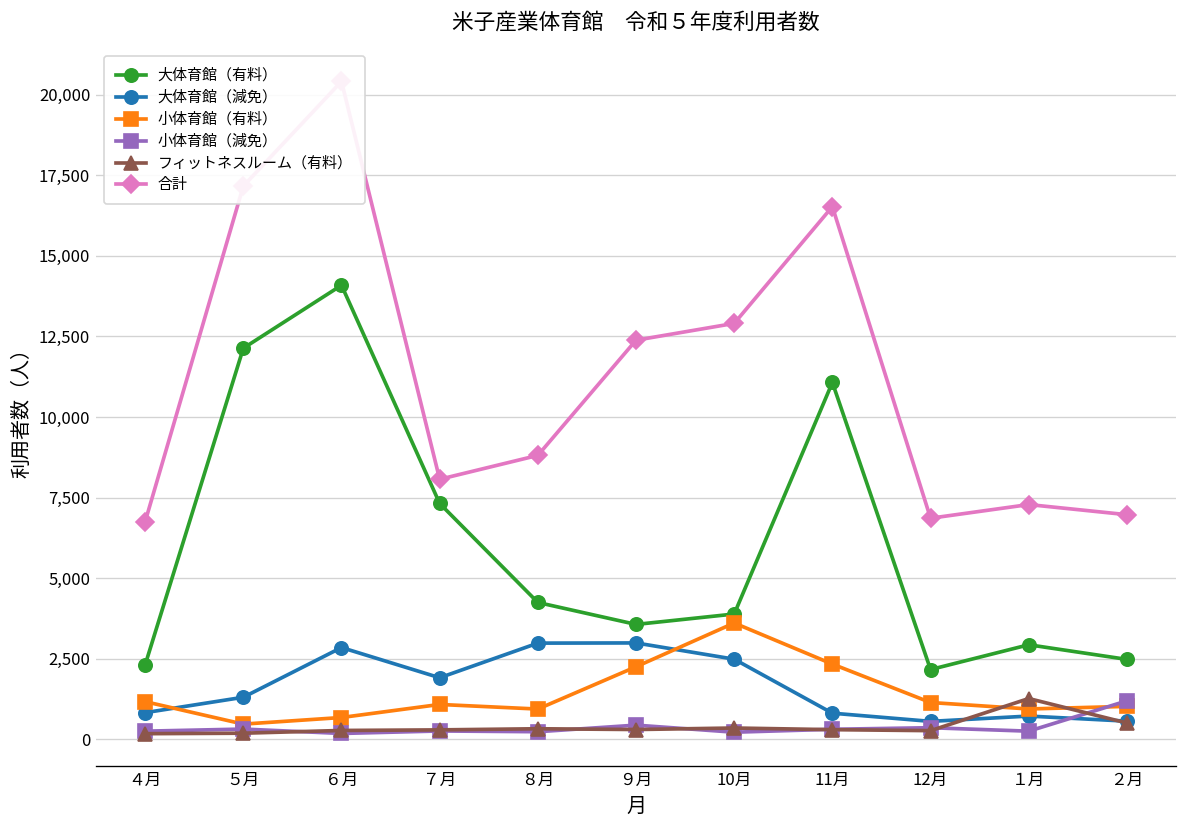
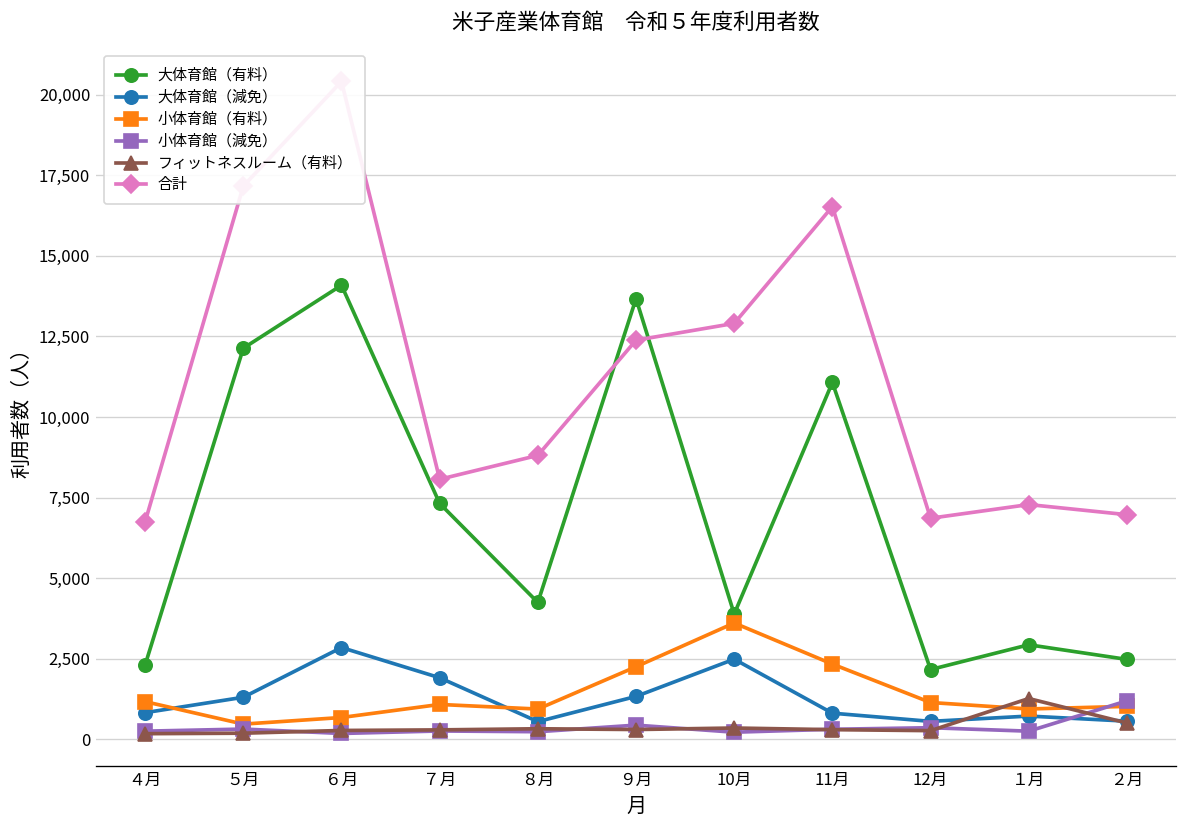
大体育館（減免）, ８月: 3,000 -> 600
大体育館（有料）, ９月: 3,600 -> 13,700
大体育館（減免）, ９月: 3,000 -> 1,300
